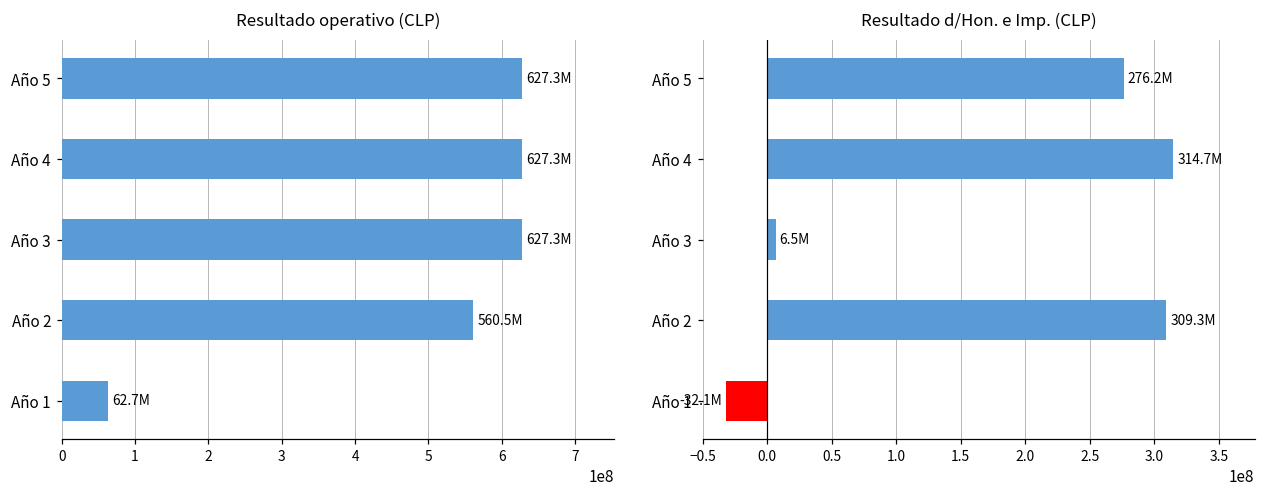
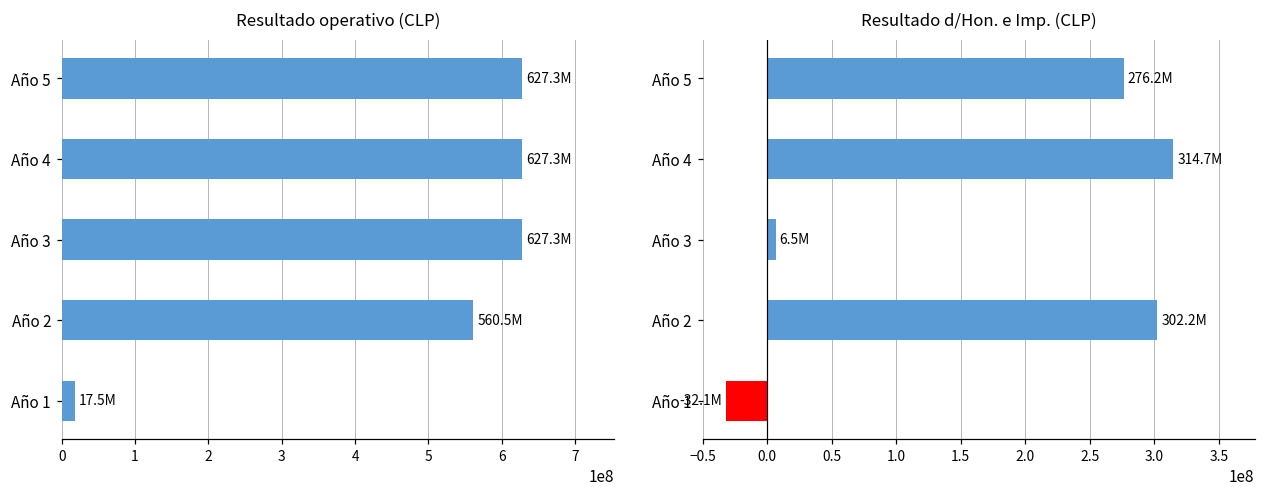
Resultado operativo (CLP), Año 1: 62.7M -> 17.5M
Resultado d/Hon. e Imp. (CLP), Año 2: 309.3M -> 302.2M
